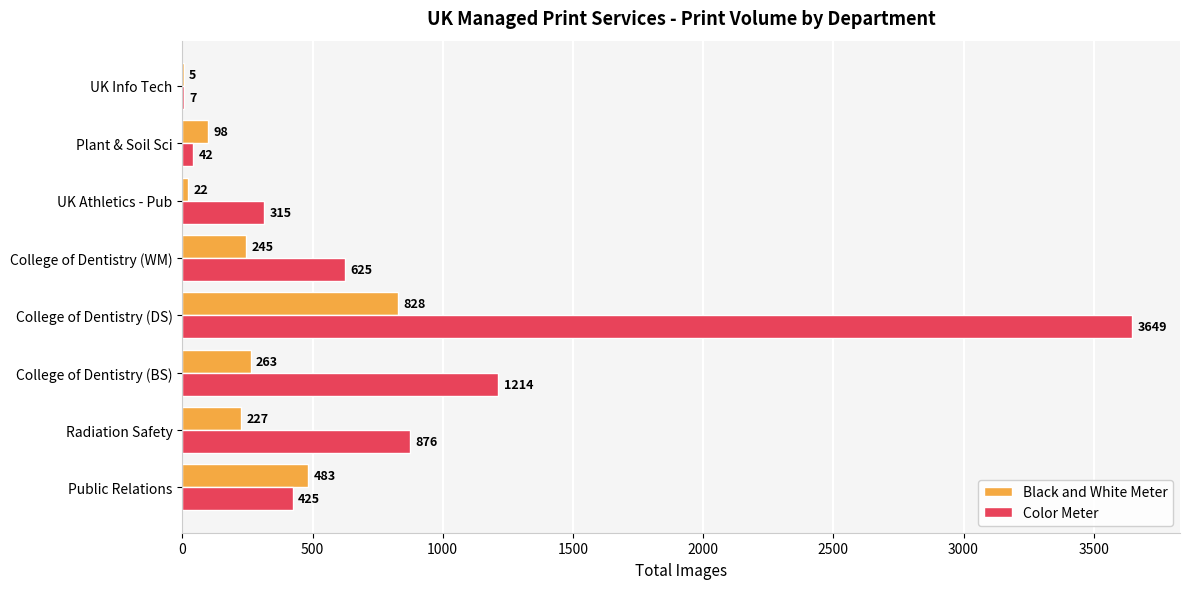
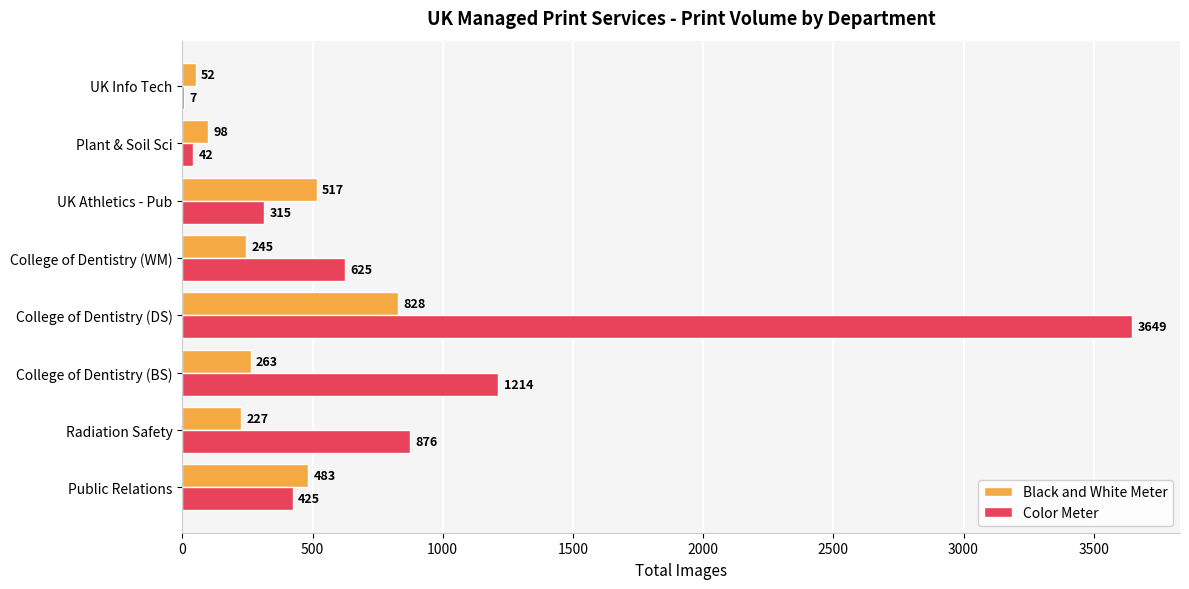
Black and White Meter, UK Info Tech: 5 -> 52
Black and White Meter, UK Athletics - Pub: 22 -> 517
